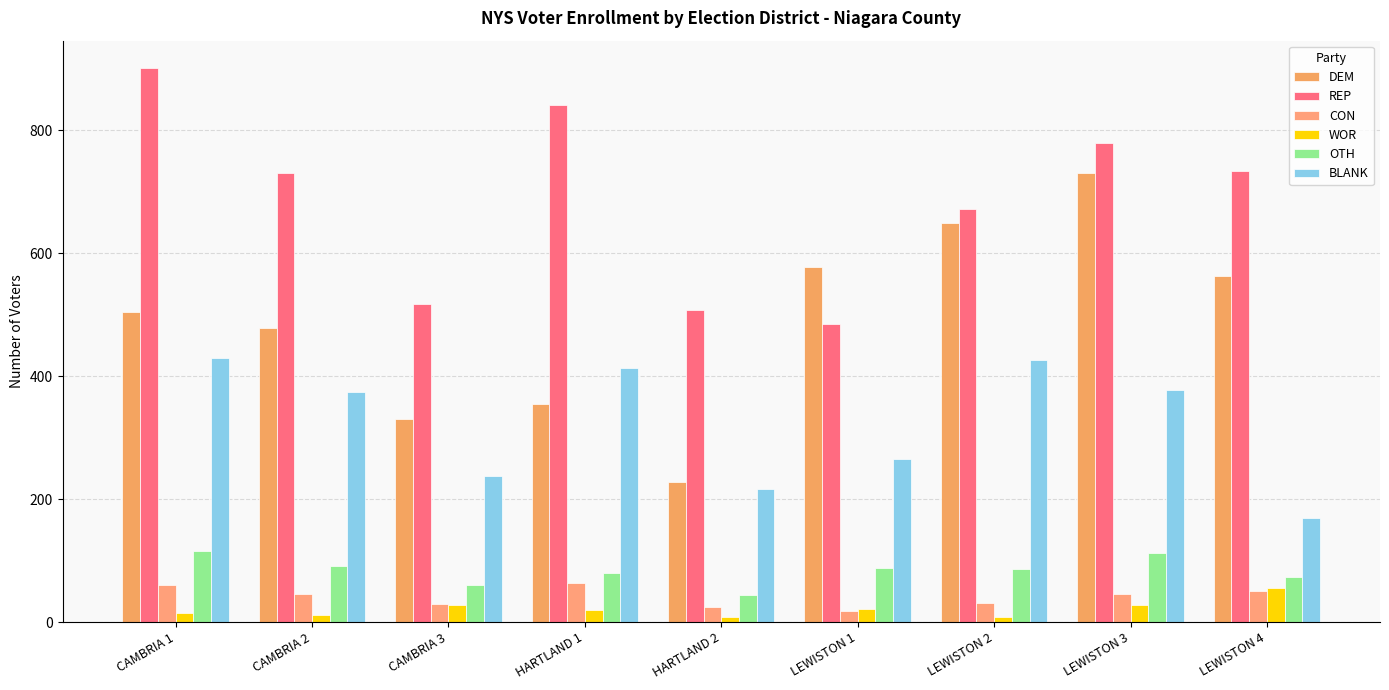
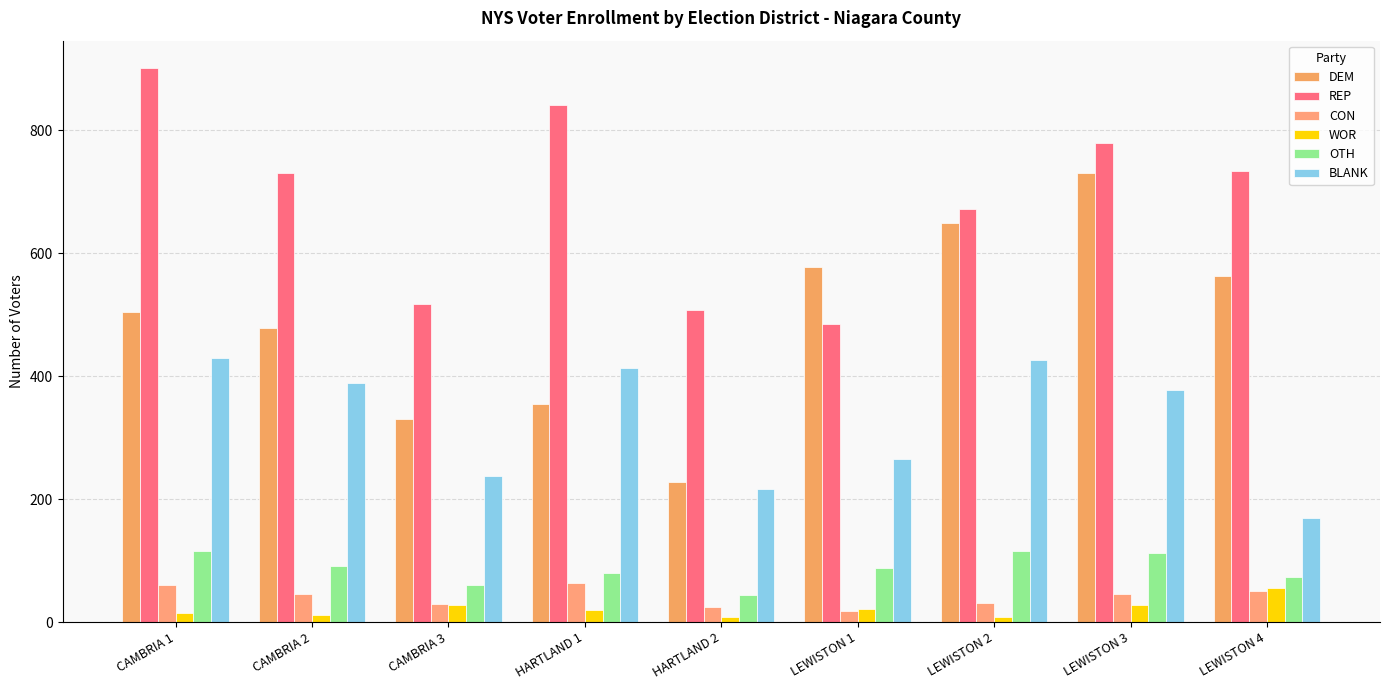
BLANK, CAMBRIA 2: 370 -> 390
OTH, LEWISTON 2: 90 -> 120
